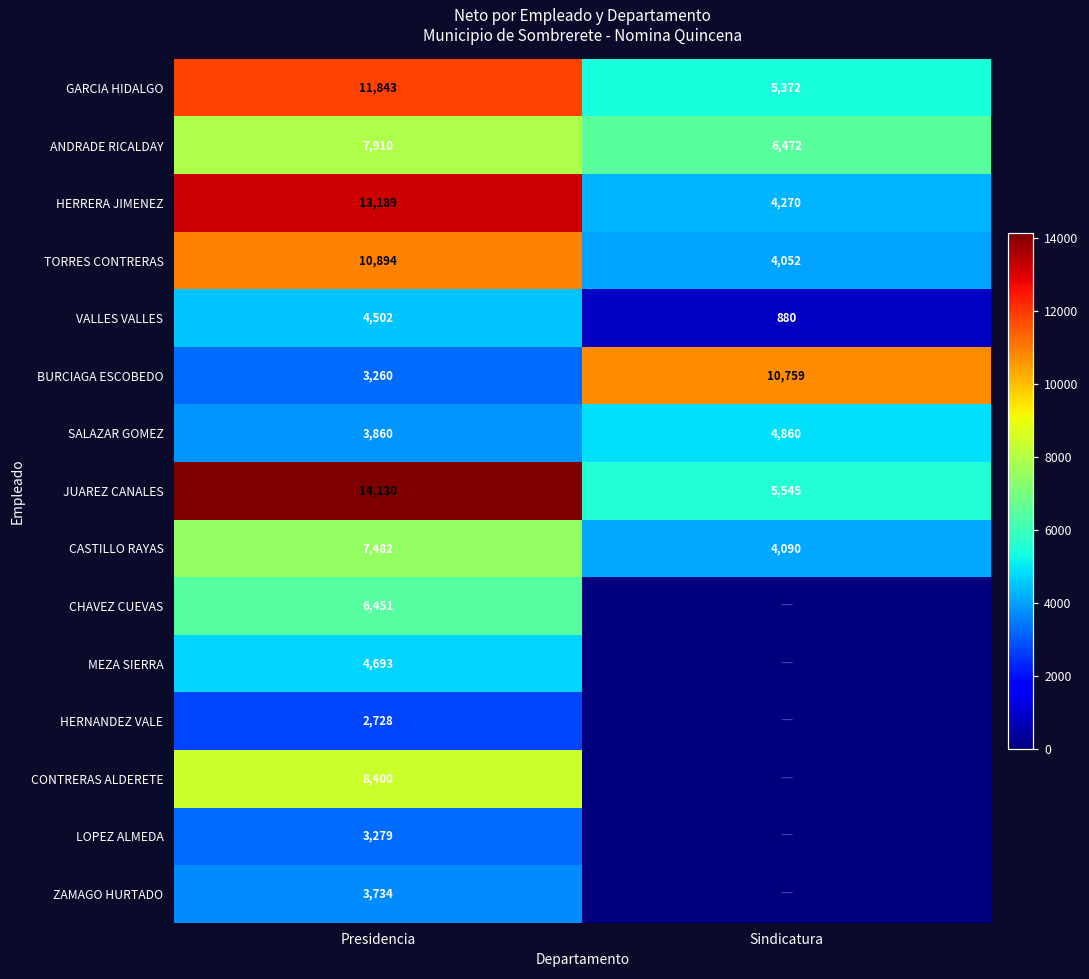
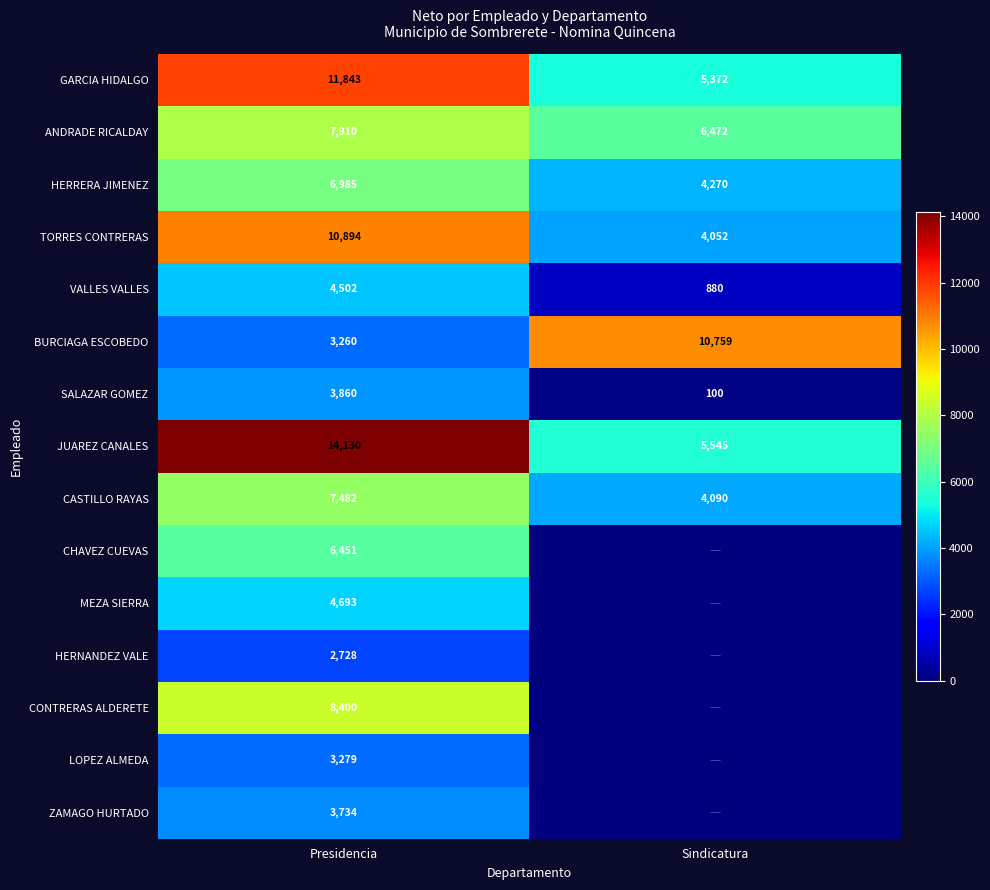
HERRERA JIMENEZ, Presidencia: 13,189 -> 6,985
SALAZAR GOMEZ, Sindicatura: 4,860 -> 100
